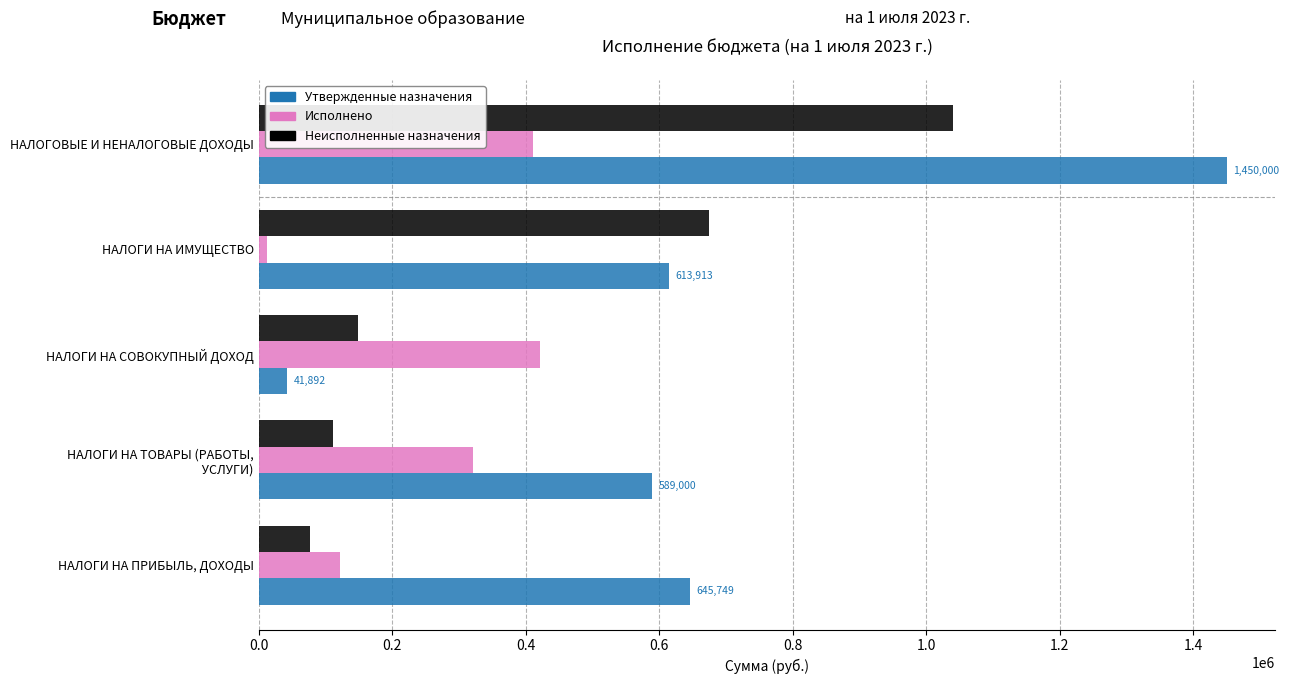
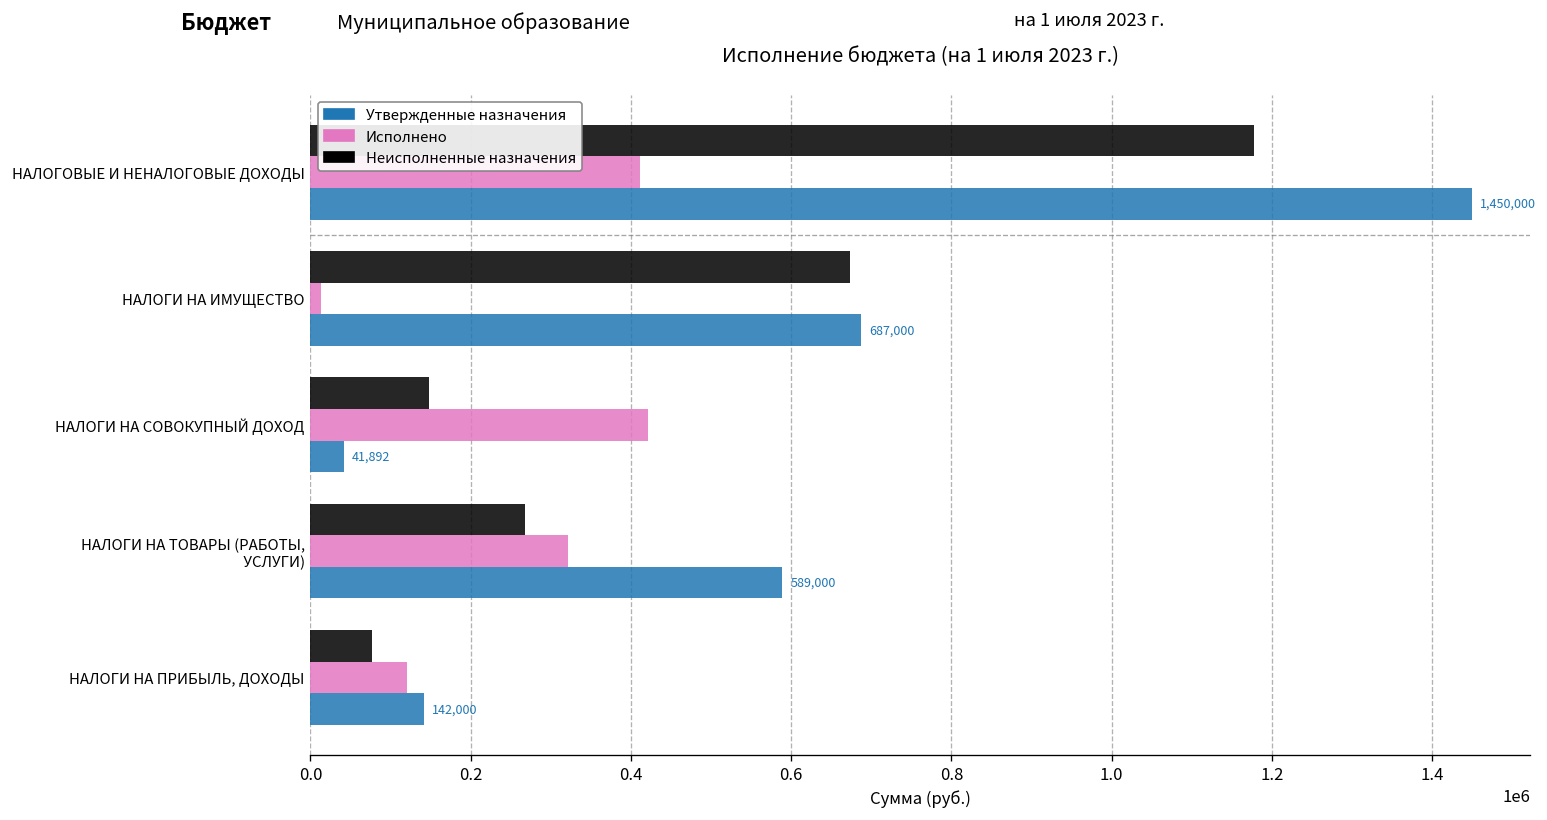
Неисполненные назначения, НАЛОГОВЫЕ И НЕНАЛОГОВЫЕ ДОХОДЫ: 1040000 -> 1180000
Утвержденные назначения, НАЛОГИ НА ИМУЩЕСТВО: 613,913 -> 687,000
Неисполненные назначения, НАЛОГИ НА ТОВАРЫ (РАБОТЫ, УСЛУГИ): 110000 -> 270000
Утвержденные назначения, НАЛОГИ НА ПРИБЫЛЬ, ДОХОДЫ: 645,749 -> 142,000
